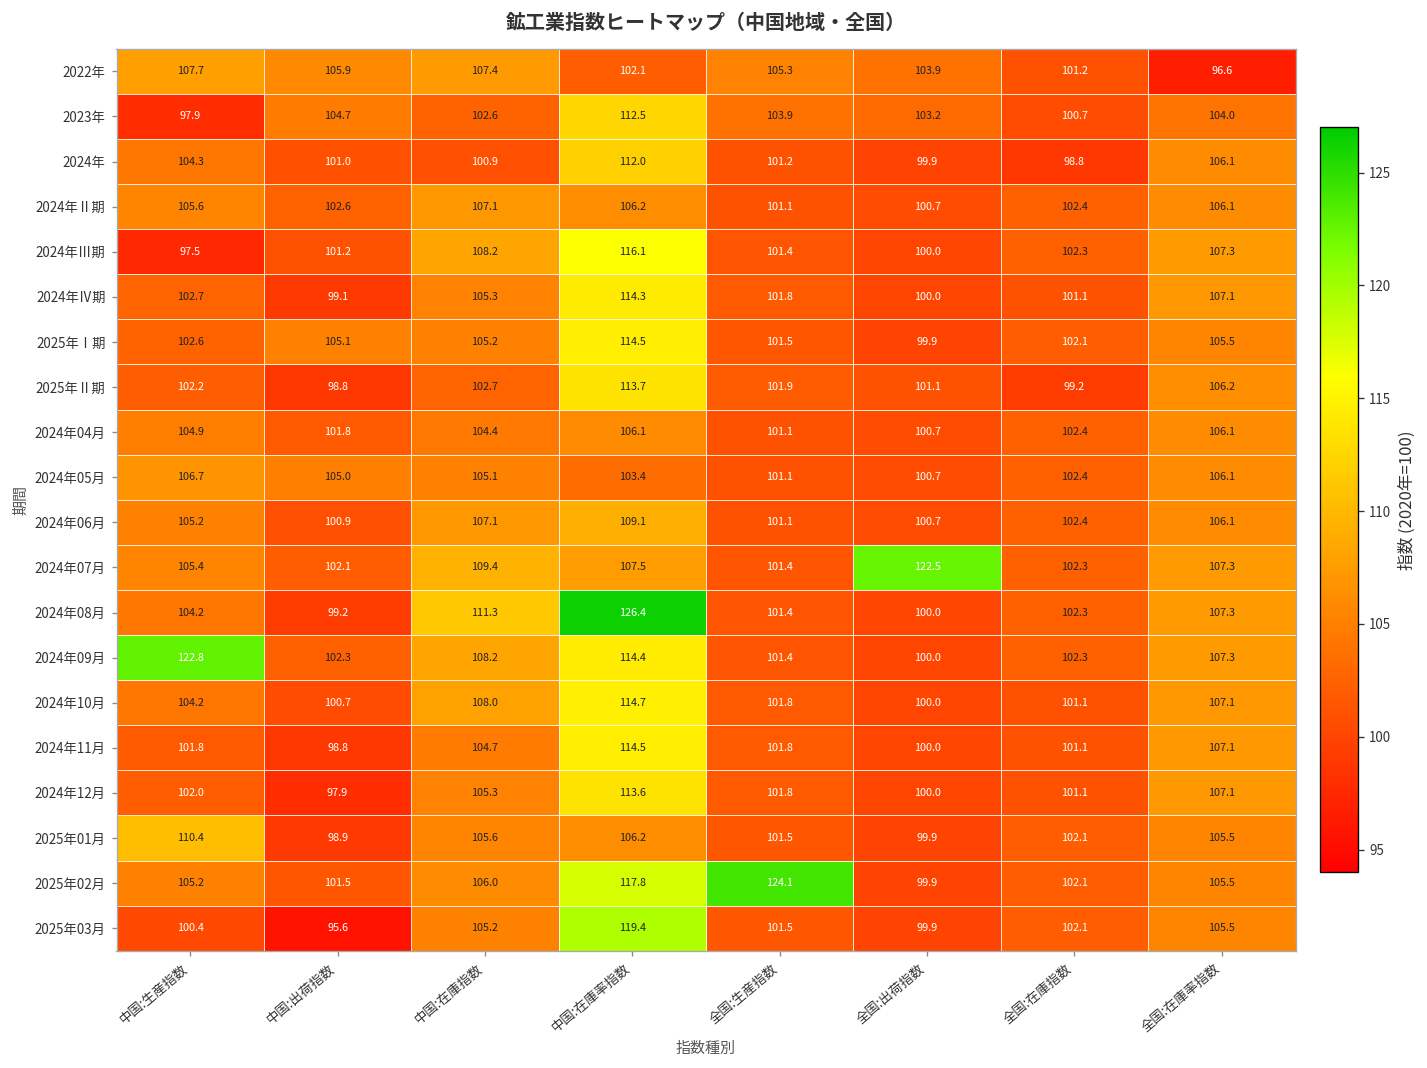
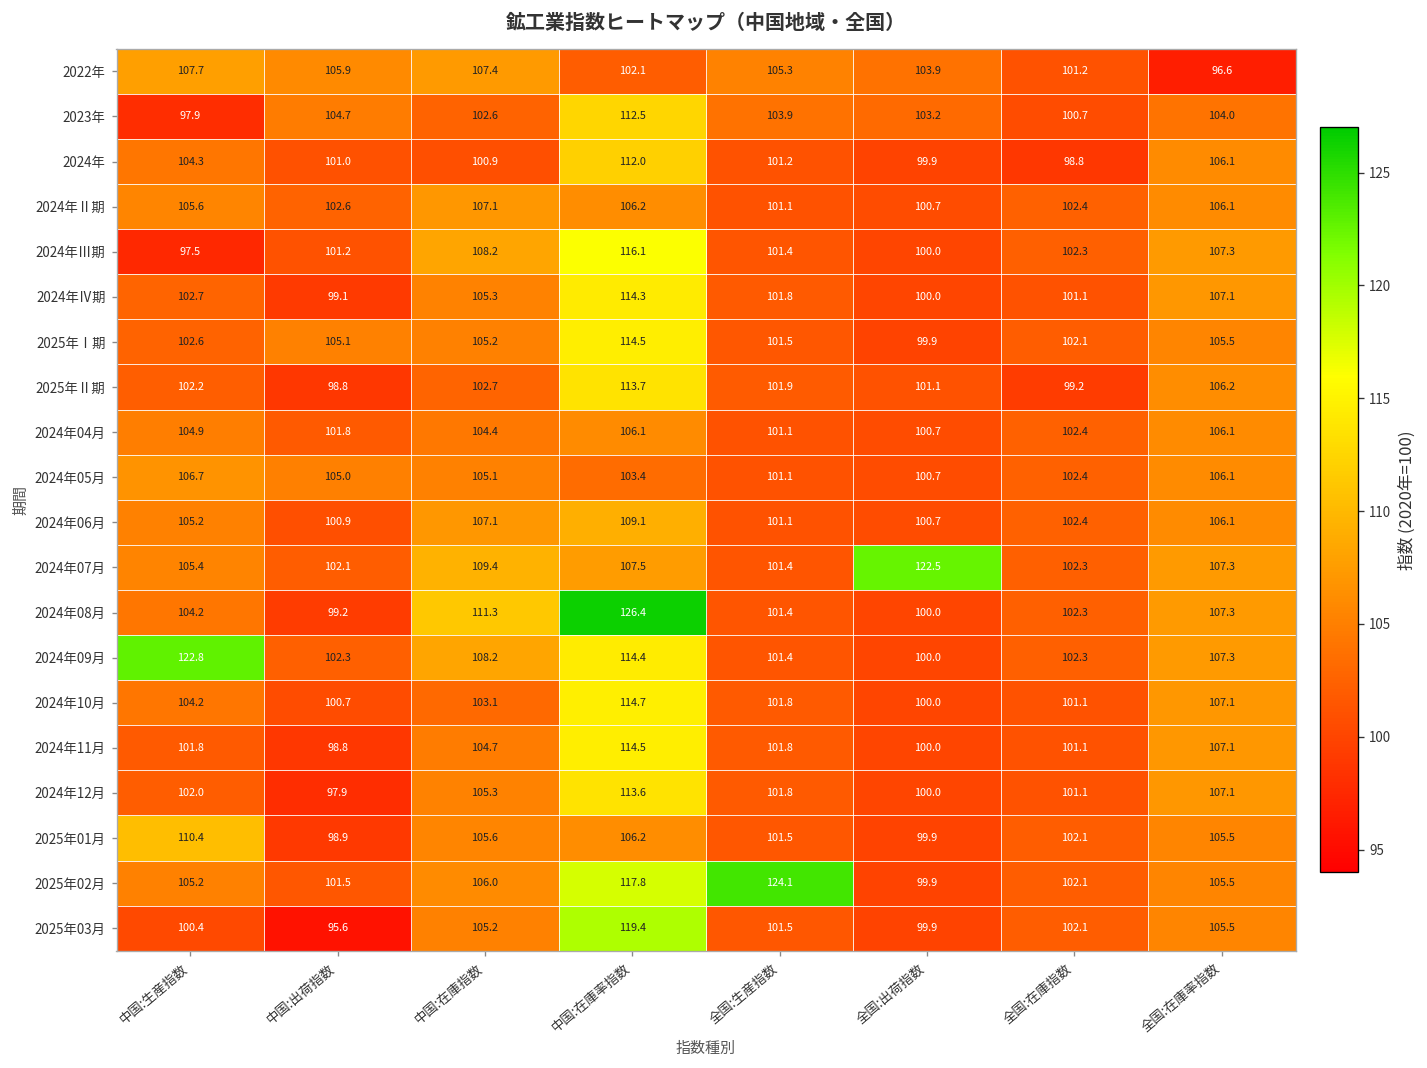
2024年10月, 中国:在庫指数: 108.0 -> 103.1
